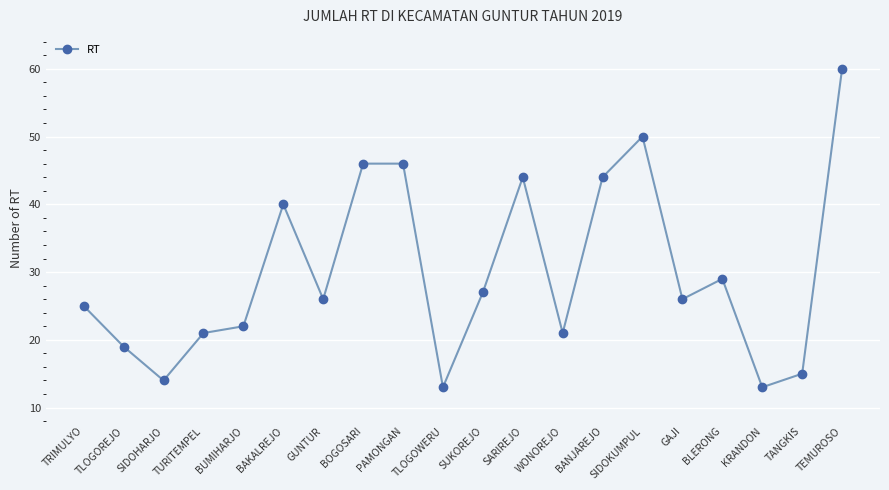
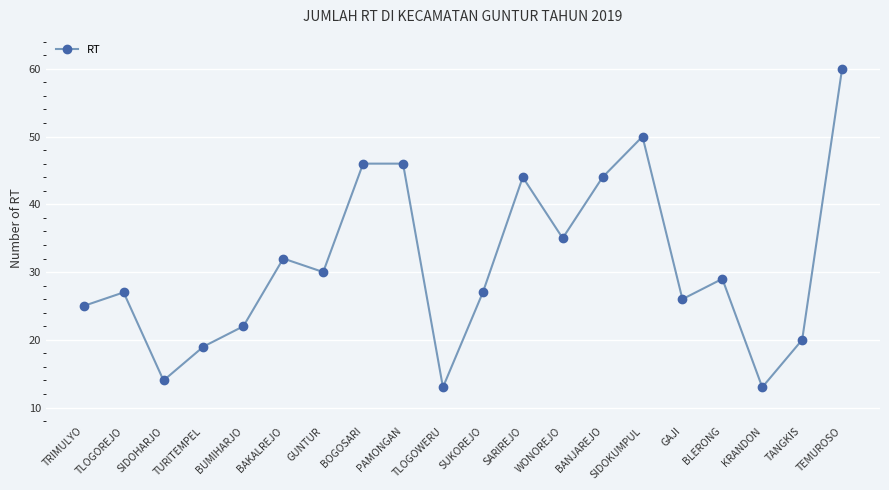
TLOGOREJO: 19 -> 27
TURITEMPEL: 21 -> 19
BAKALREJO: 40 -> 32
GUNTUR: 26 -> 30
WONOREJO: 21 -> 35
TANGKIS: 15 -> 20
